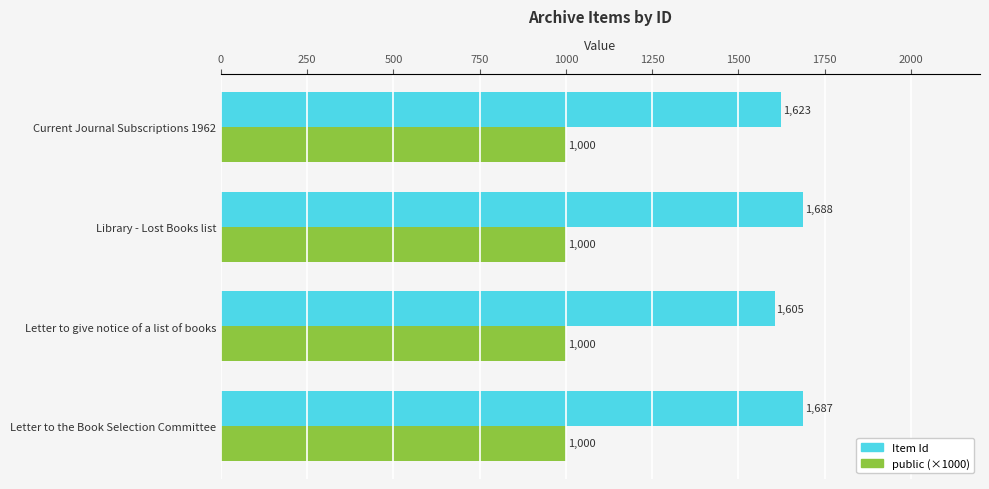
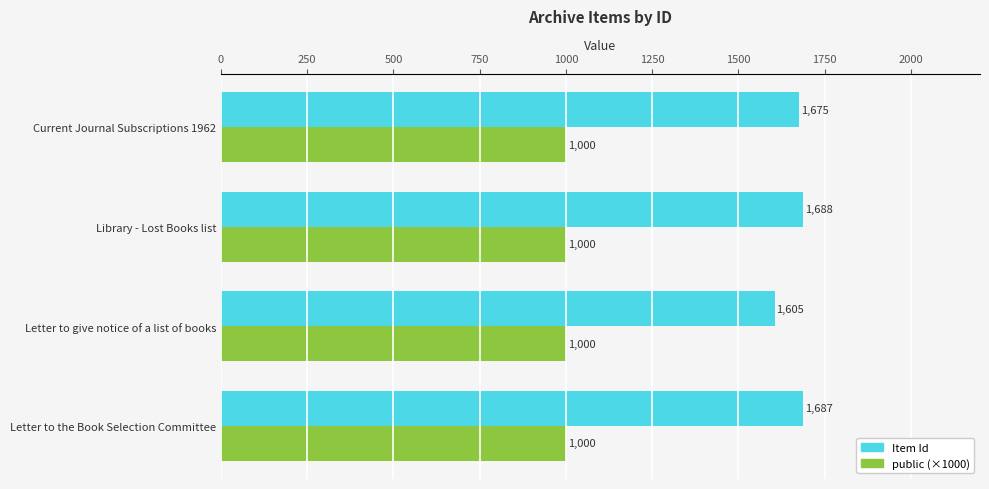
Item Id, Current Journal Subscriptions 1962: 1,623 -> 1,675
